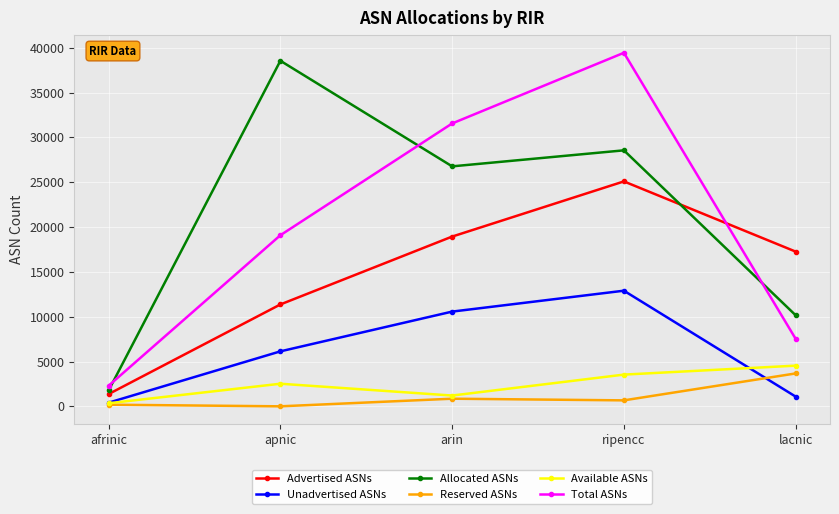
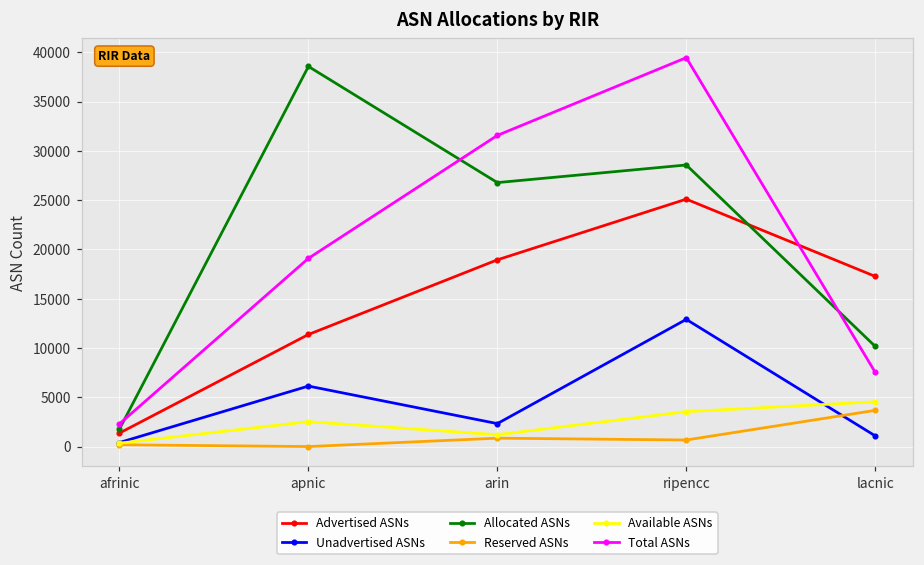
Unadvertised ASNs, arin: 11000 -> 2000
